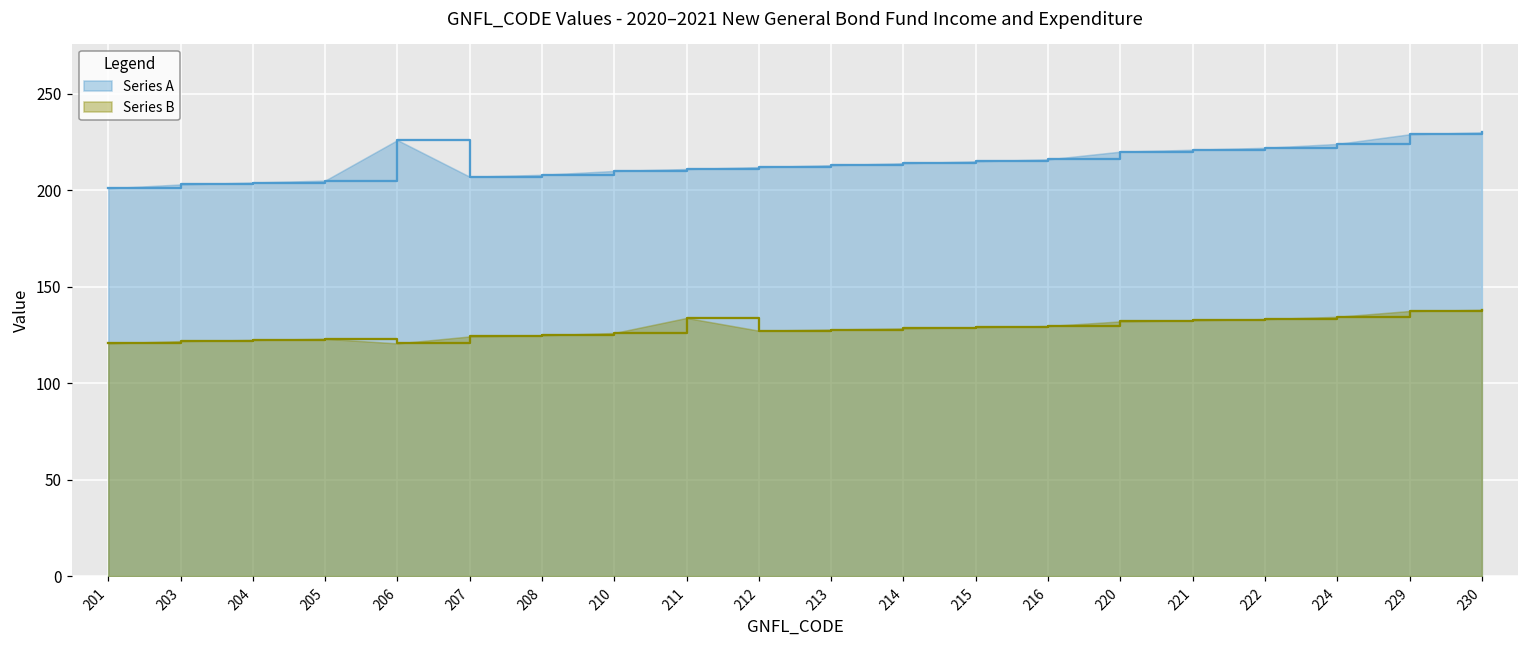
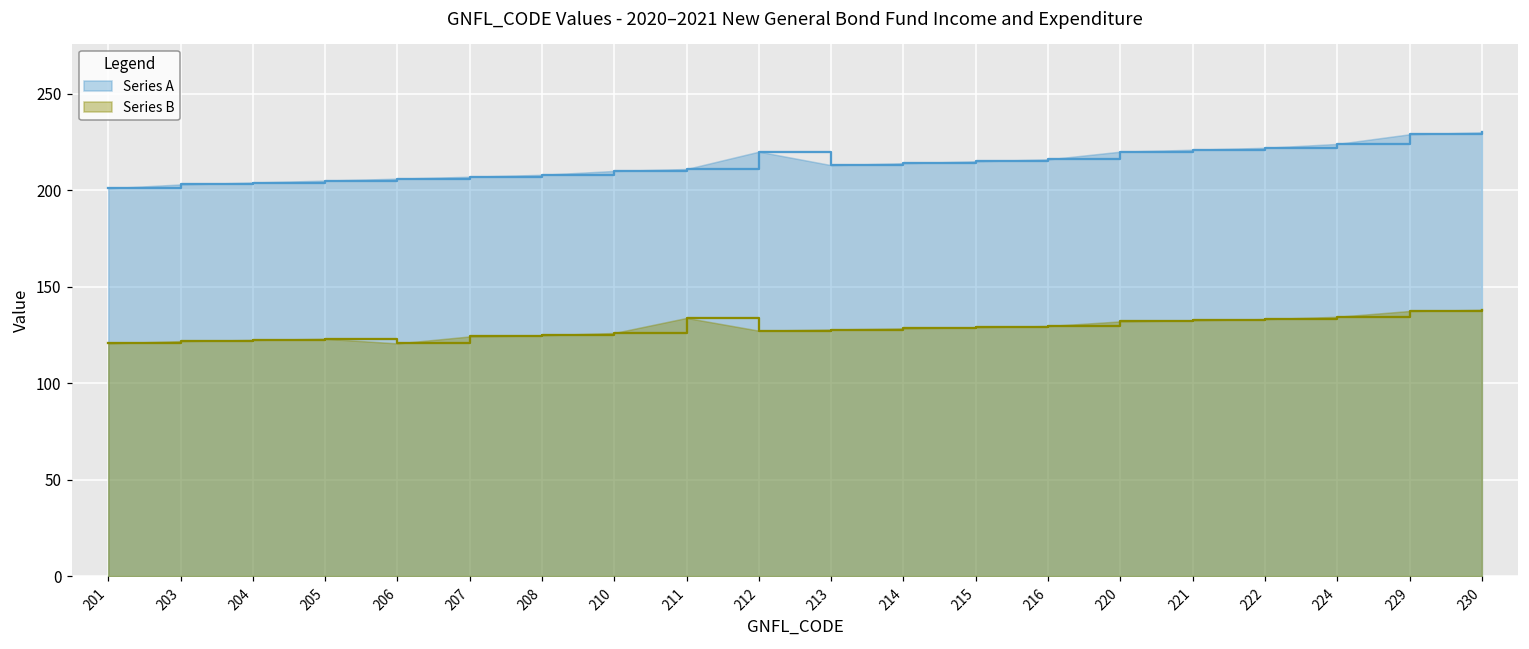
Series A, 206: 226 -> 206
Series A, 212: 212 -> 220
